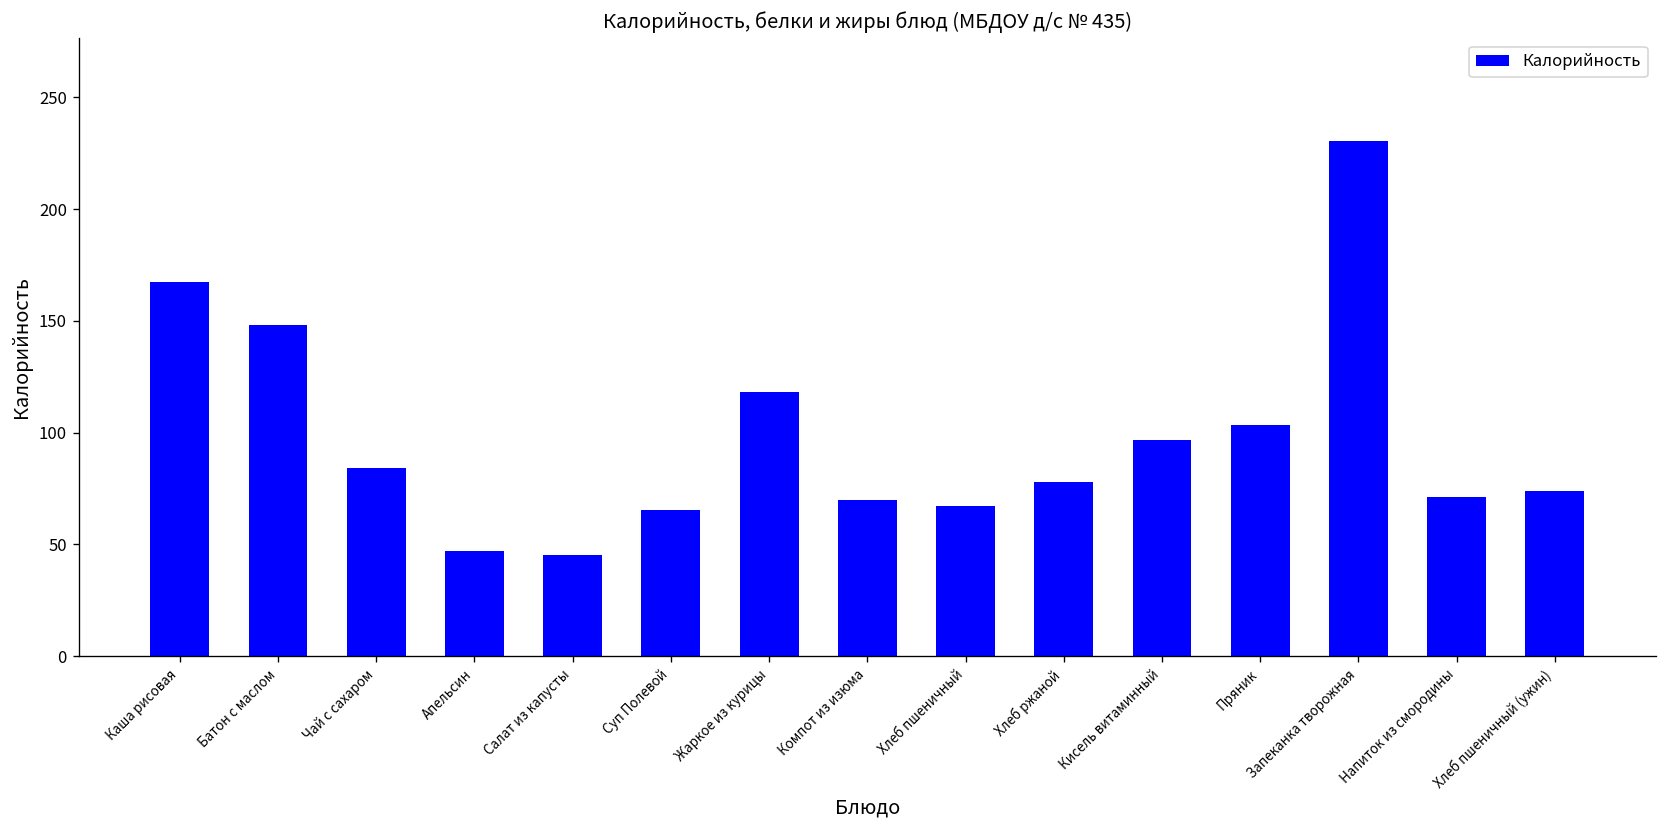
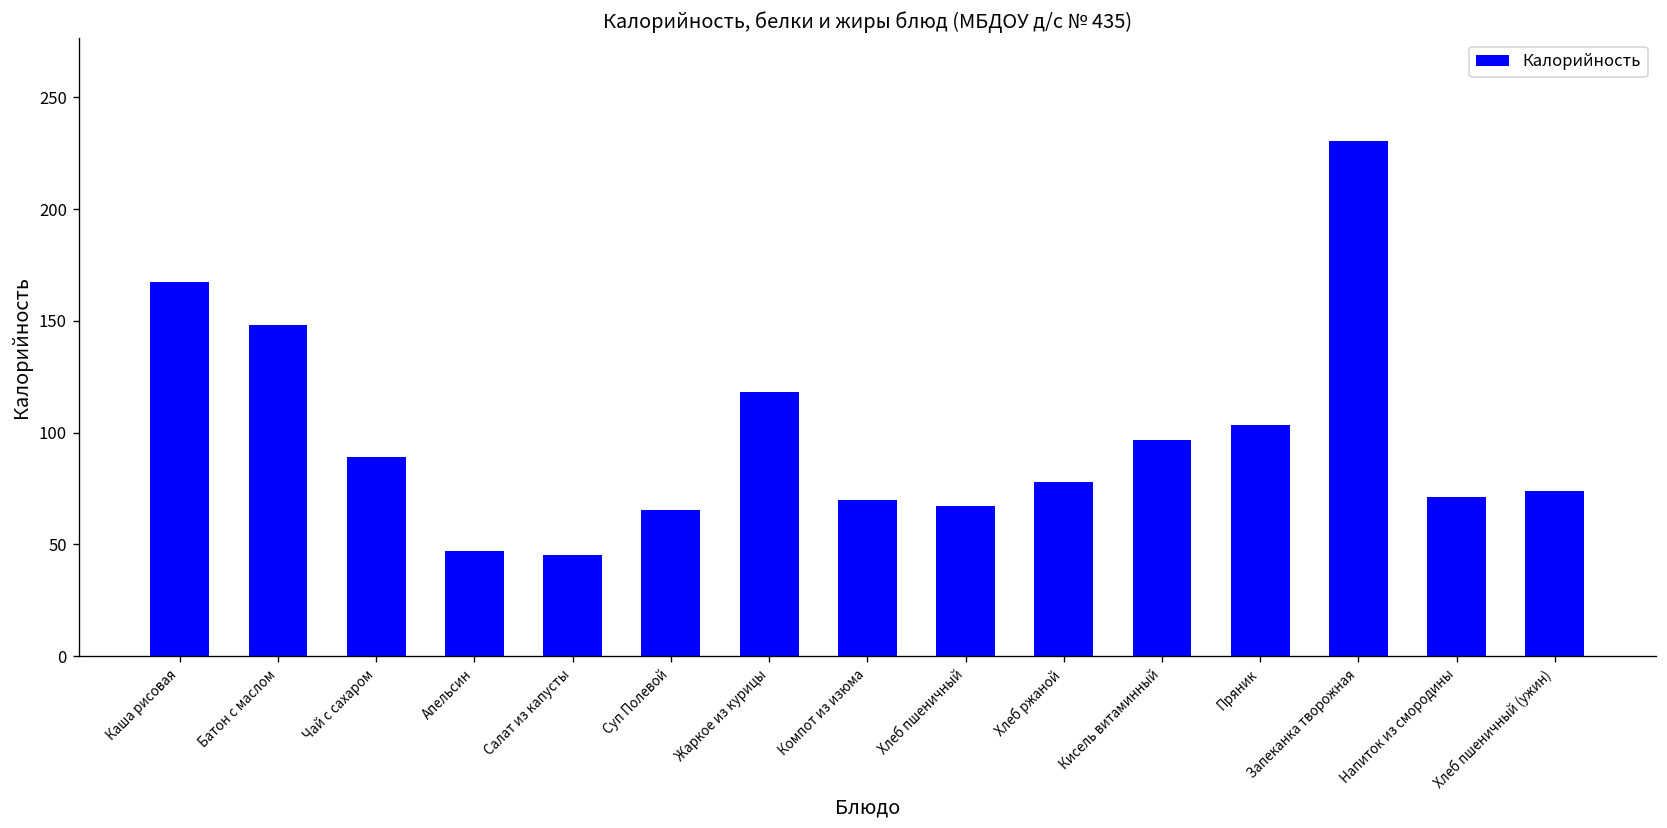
Чай с сахаром: 84 -> 89
